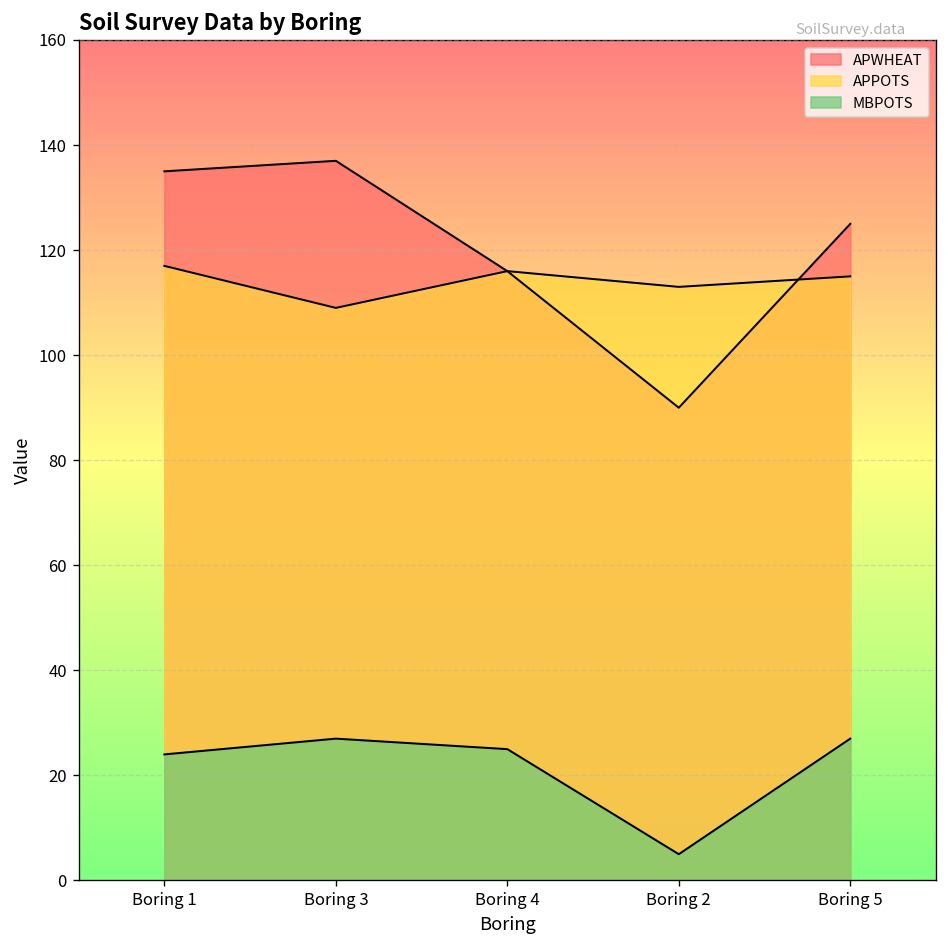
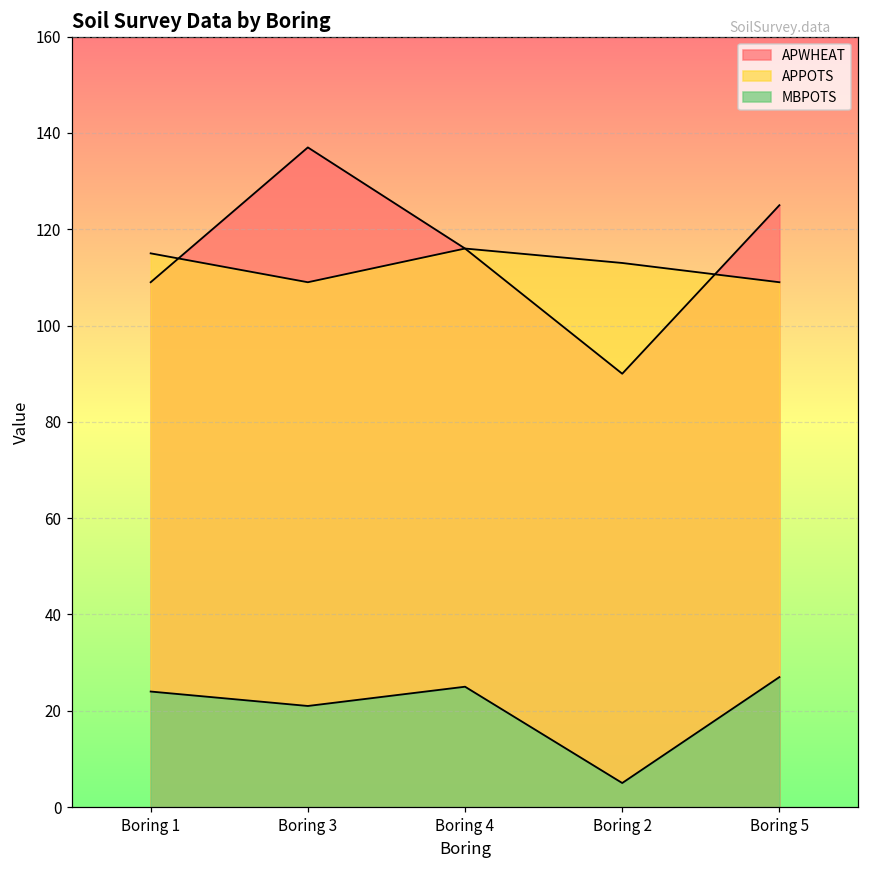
APWHEAT, Boring 1: 135 -> 109
APPOTS, Boring 1: 117 -> 115
MBPOTS, Boring 3: 27 -> 21
APPOTS, Boring 5: 115 -> 109
